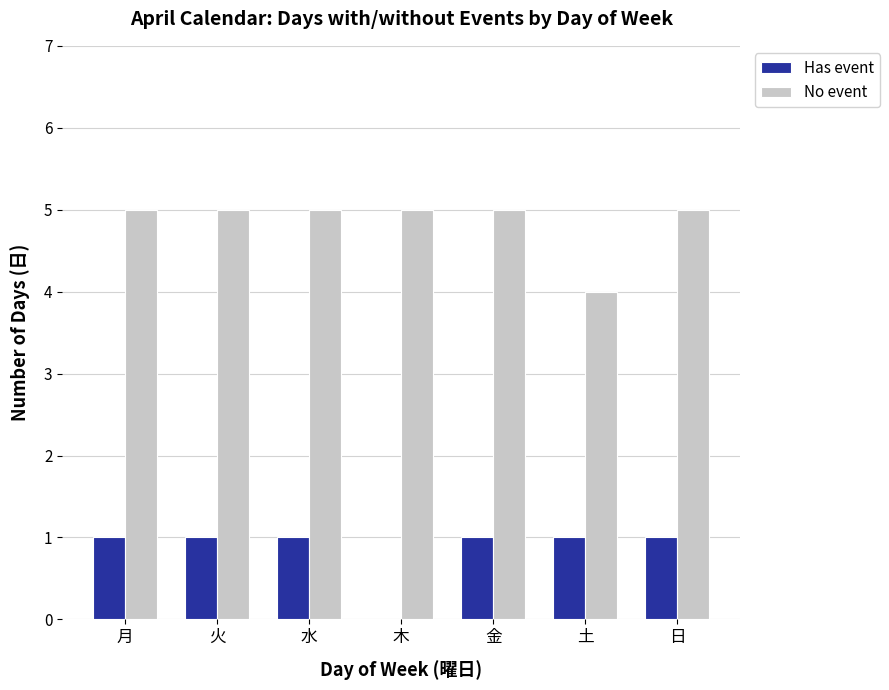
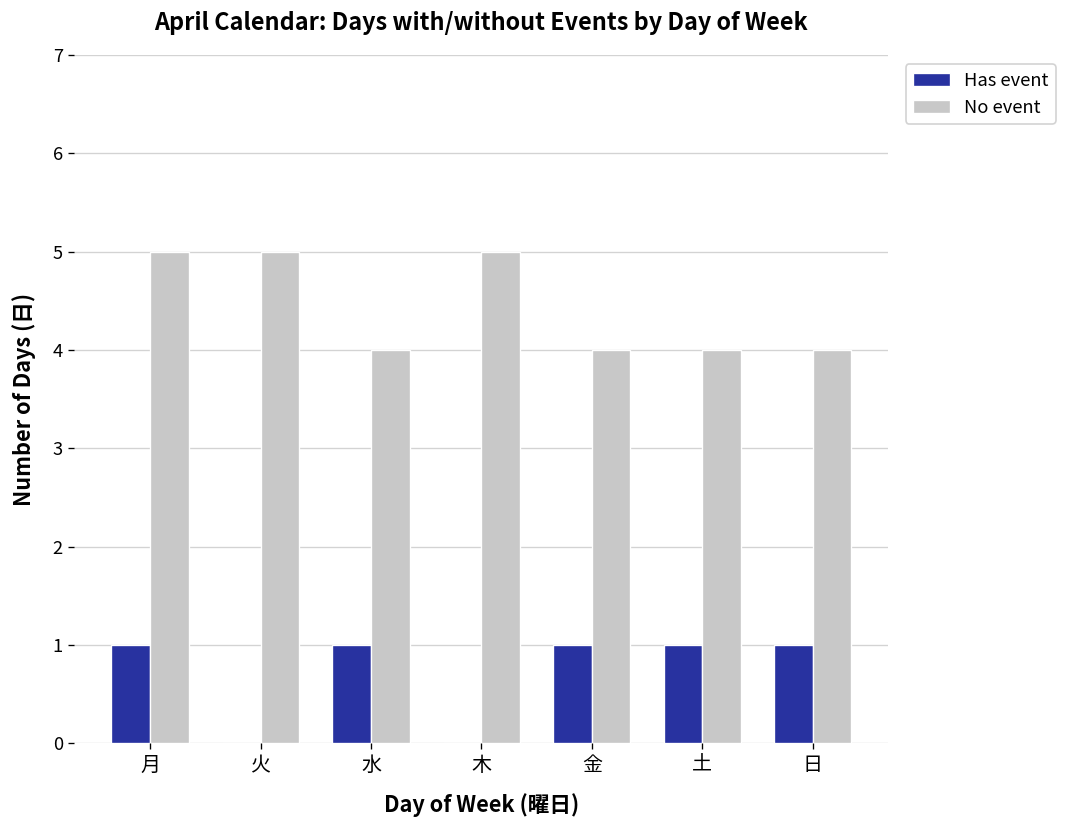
Has event, 火: 1 -> 0
No event, 水: 5 -> 4
No event, 金: 5 -> 4
No event, 日: 5 -> 4
